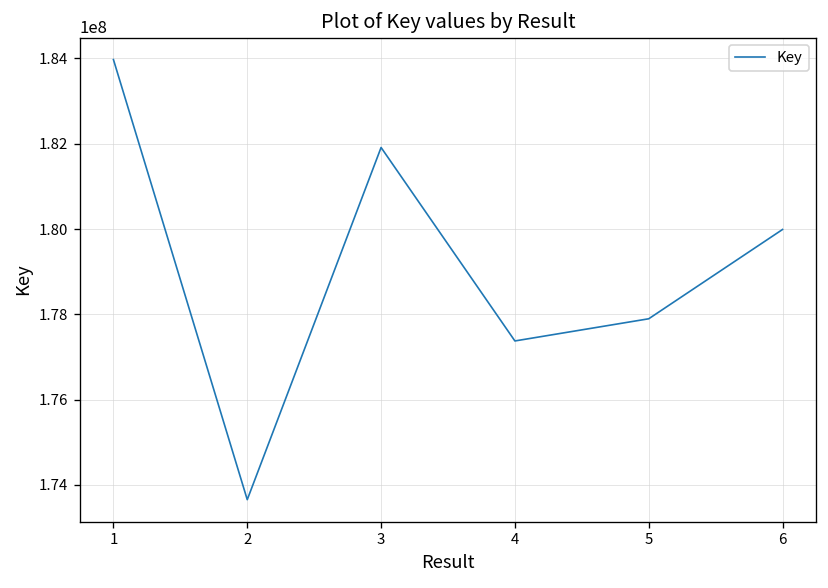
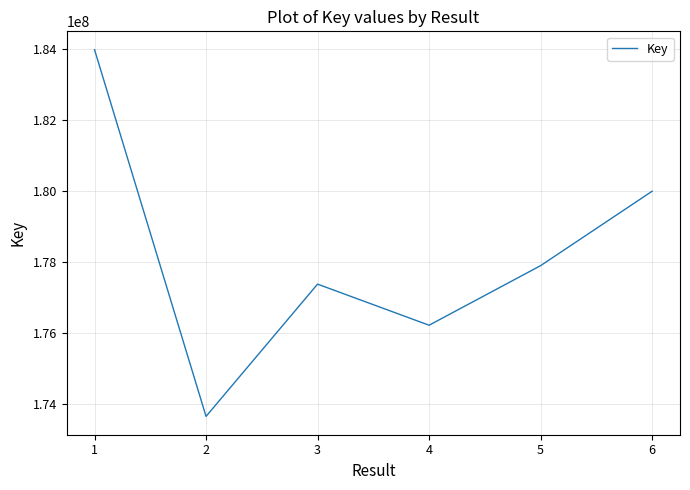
3: 181900000 -> 177400000
4: 177400000 -> 176200000
